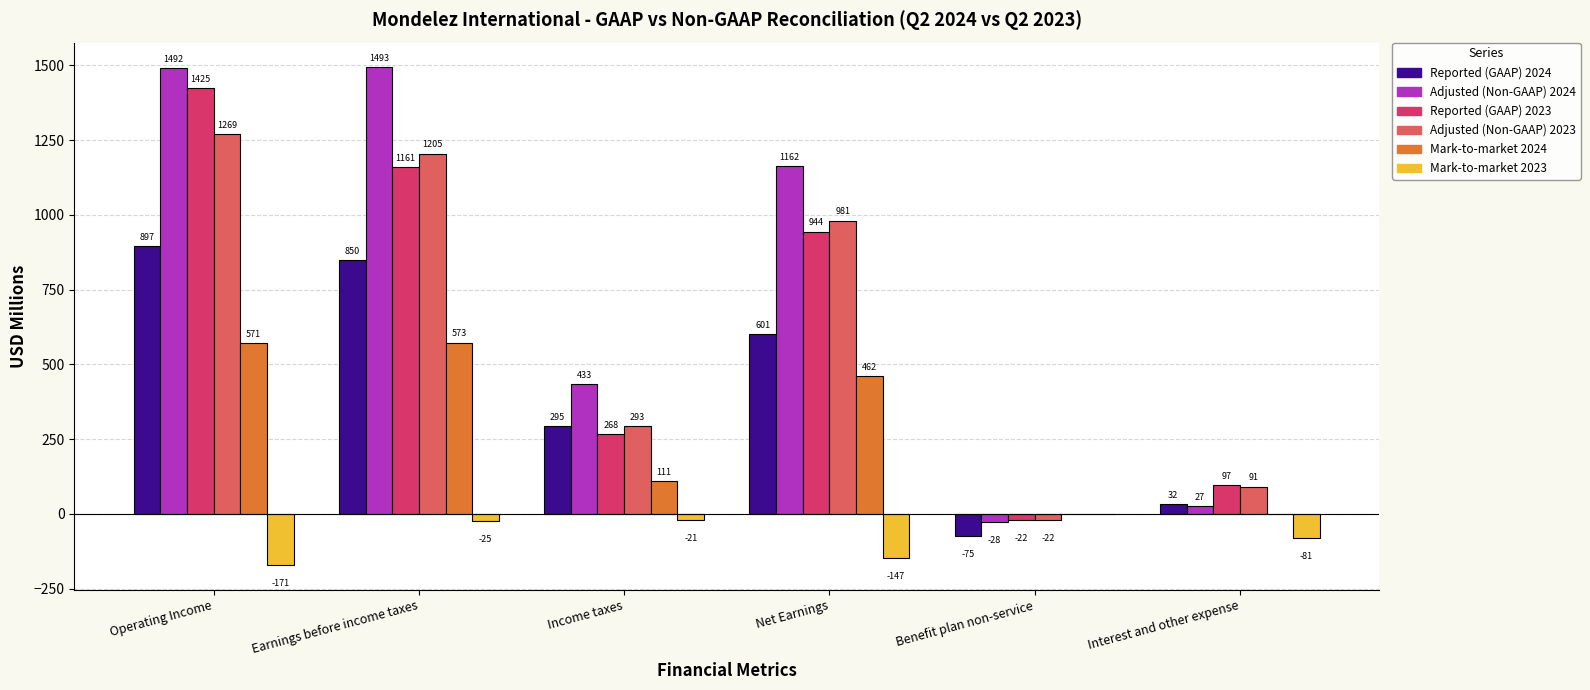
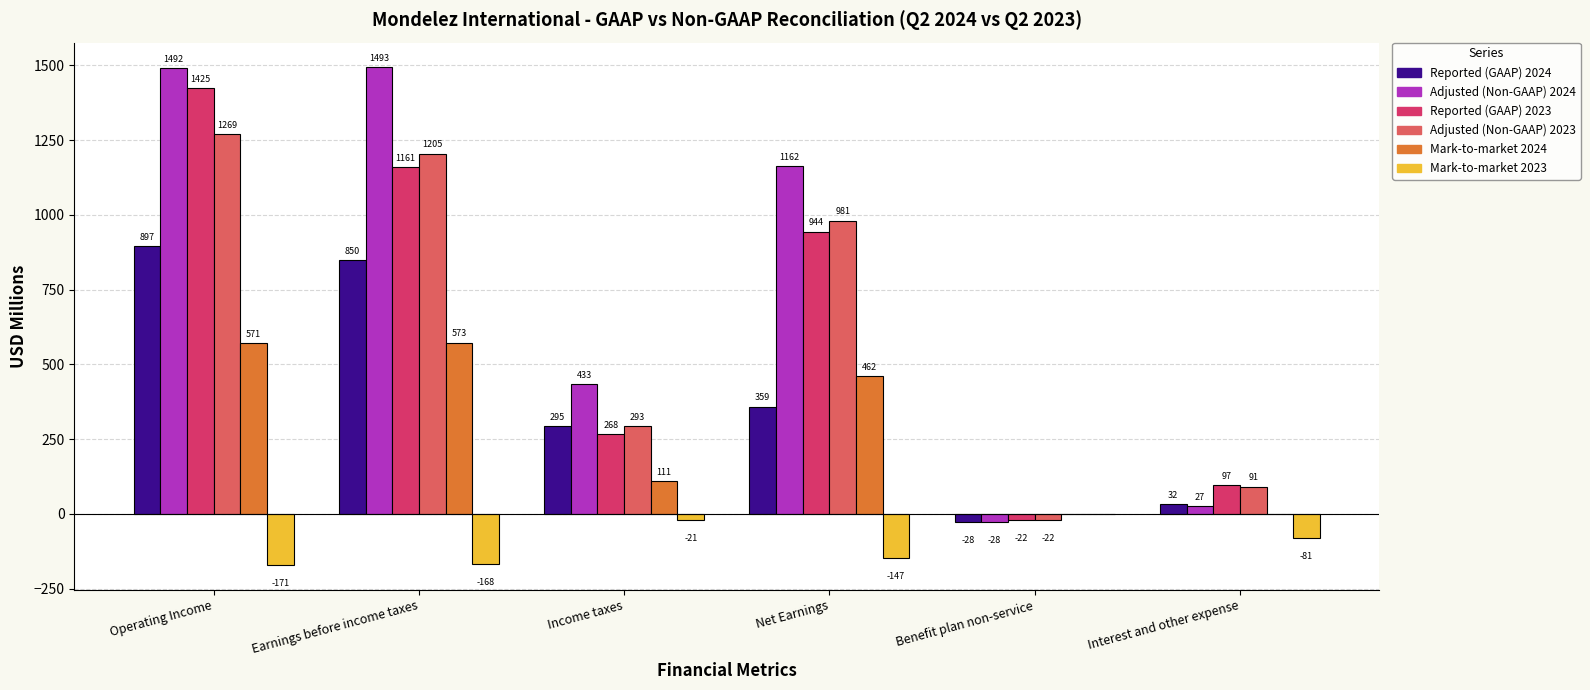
Mark-to-market 2023, Earnings before income taxes: -25 -> -168
Reported (GAAP) 2024, Net Earnings: 601 -> 359
Reported (GAAP) 2024, Benefit plan non-service: -75 -> -28
